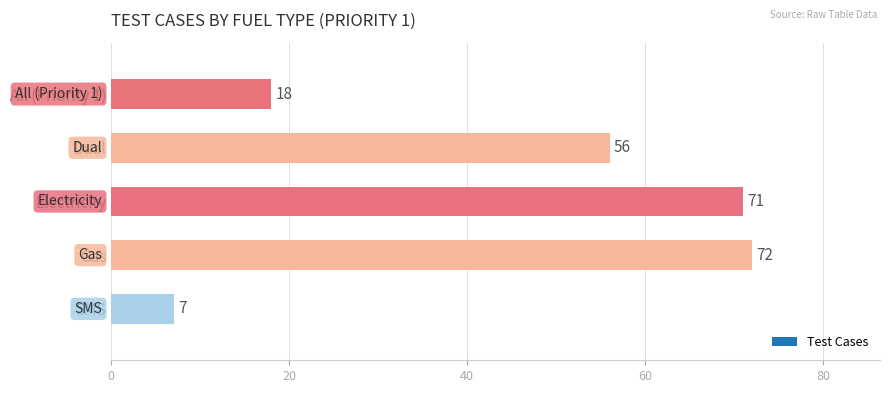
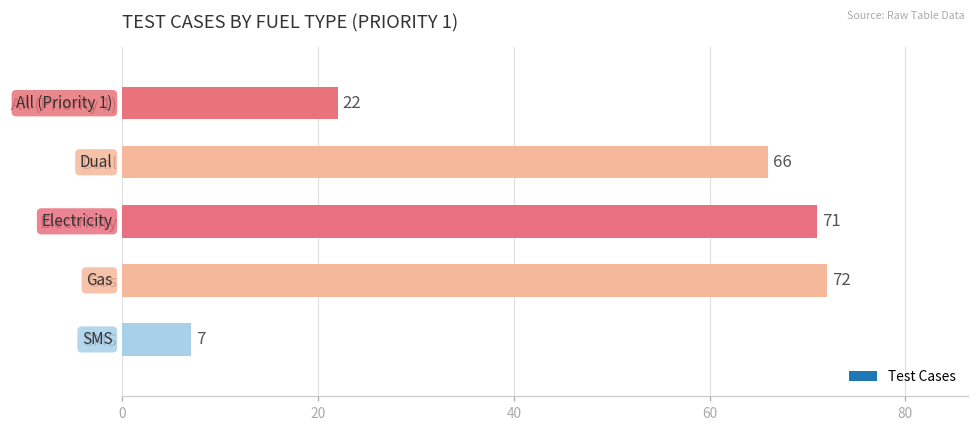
All (Priority 1): 18 -> 22
Dual: 56 -> 66
